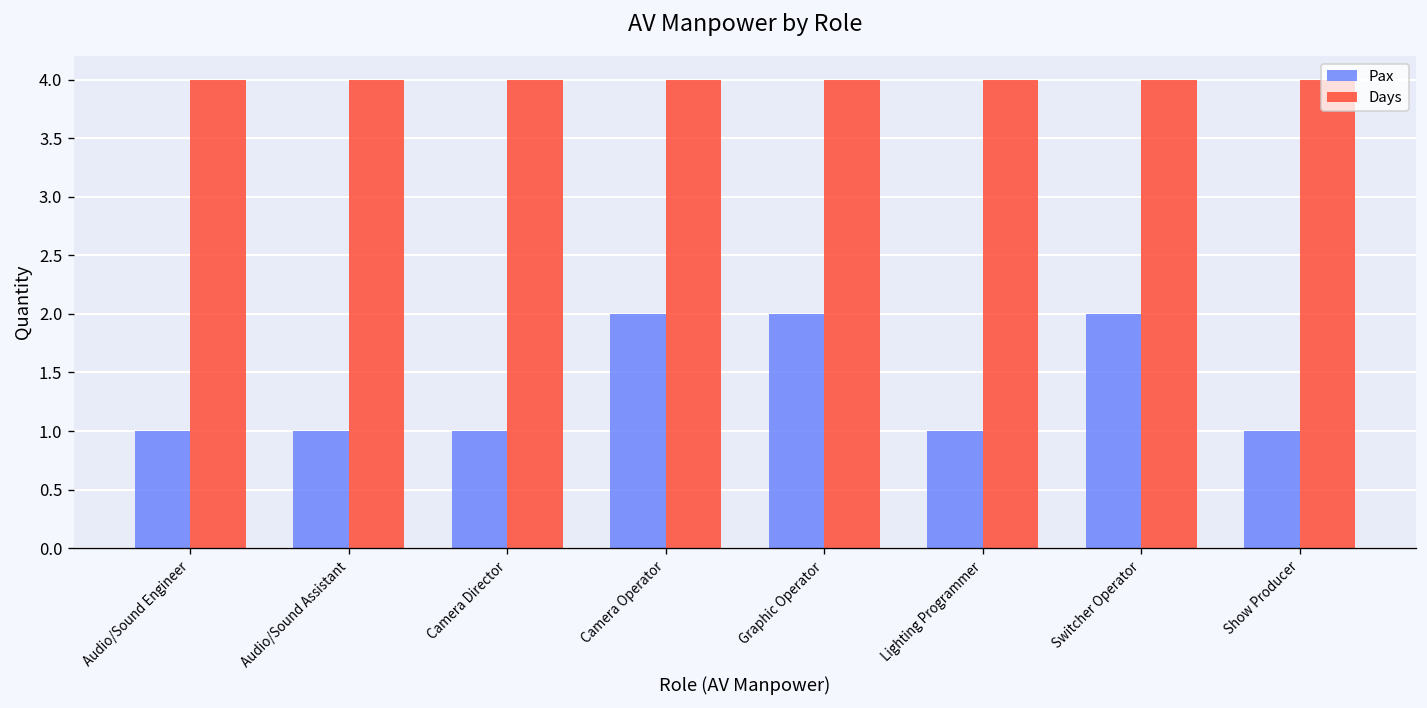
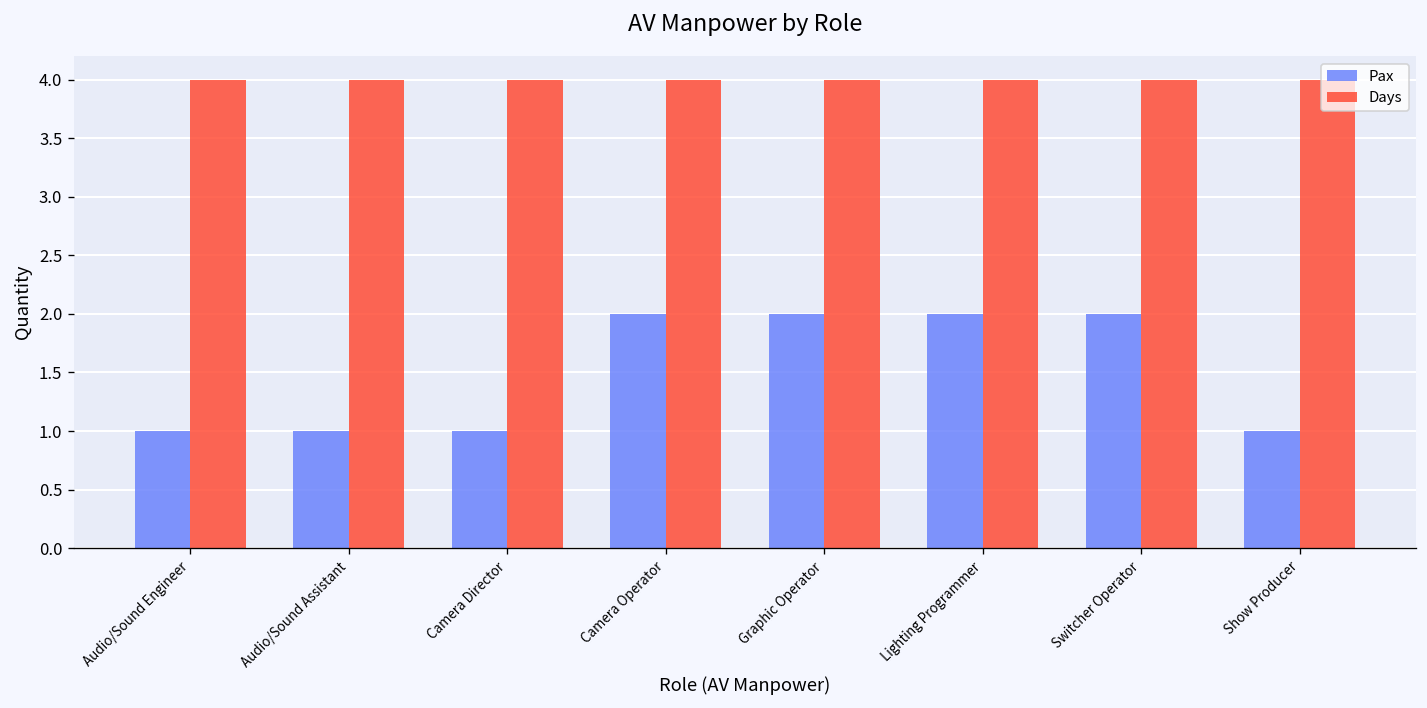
Pax, Lighting Programmer: 1 -> 2
